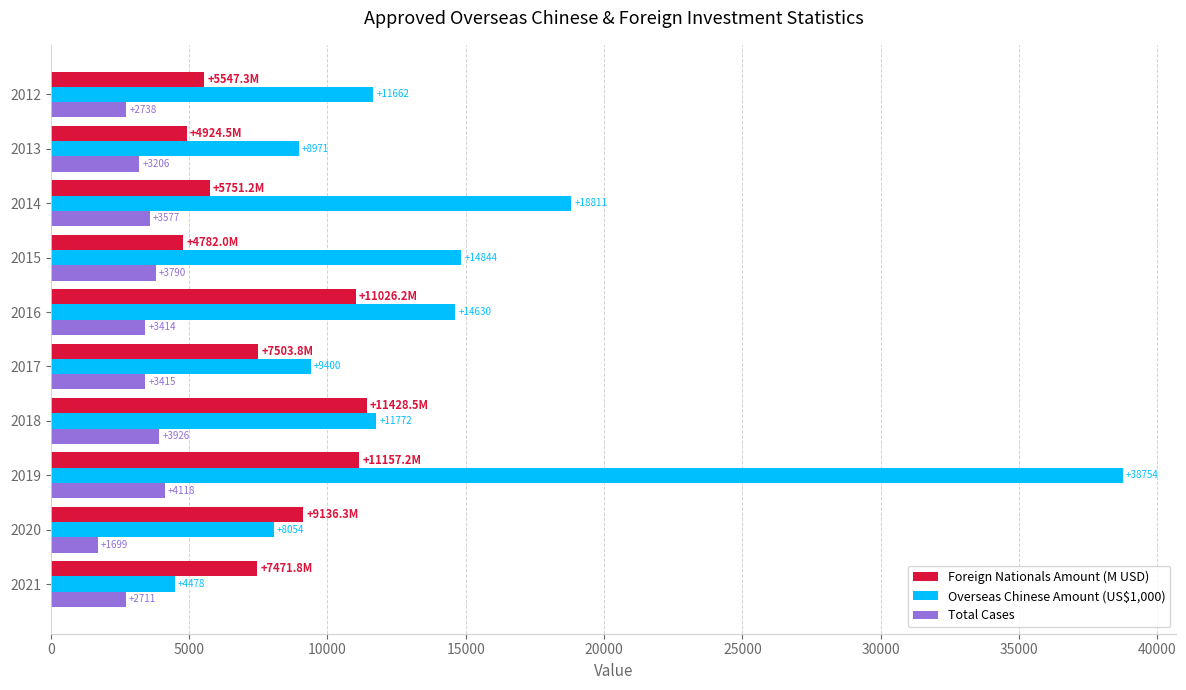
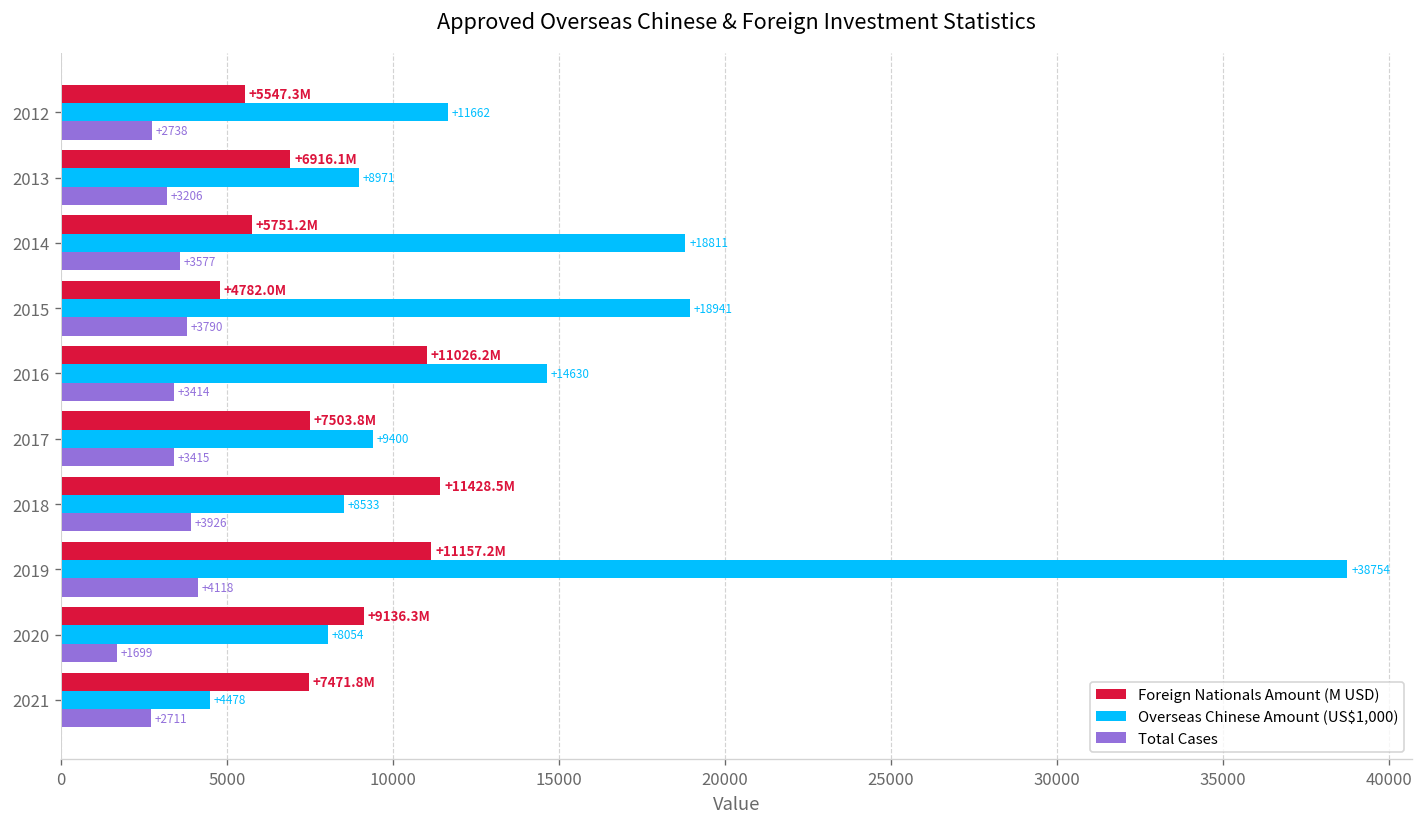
Foreign Nationals Amount (M USD), 2013: +4924.5M -> +6916.1M
Overseas Chinese Amount (US$1,000), 2015: +14844 -> +18941
Overseas Chinese Amount (US$1,000), 2018: +11772 -> +8533
